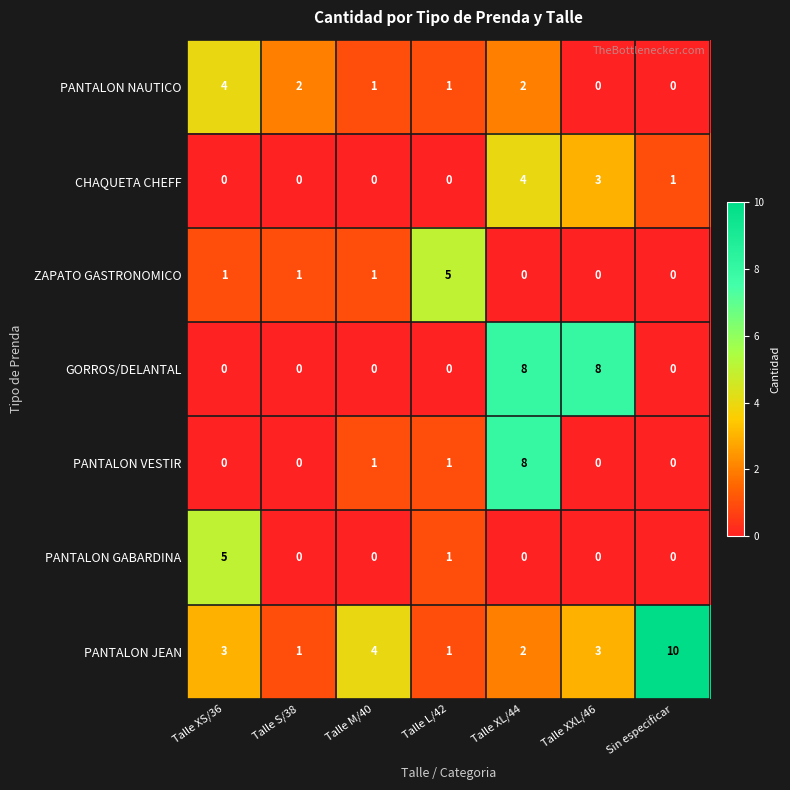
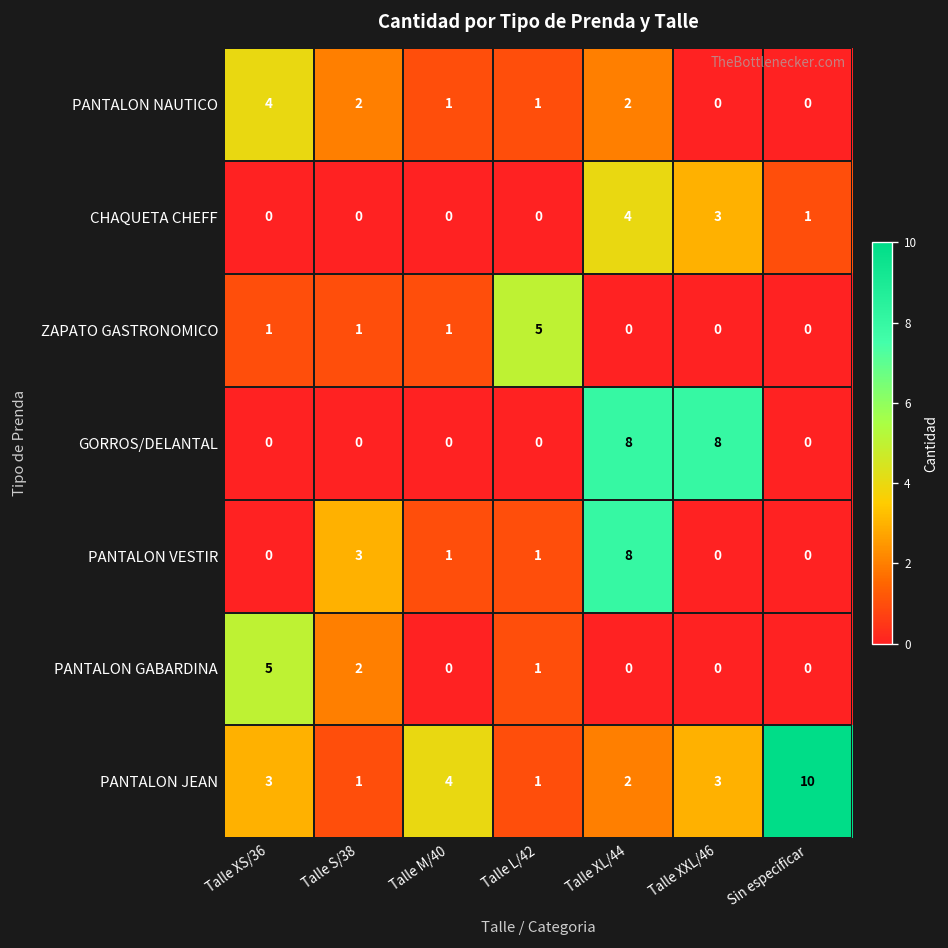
PANTALON VESTIR, Talle S/38: 0 -> 3
PANTALON GABARDINA, Talle S/38: 0 -> 2
